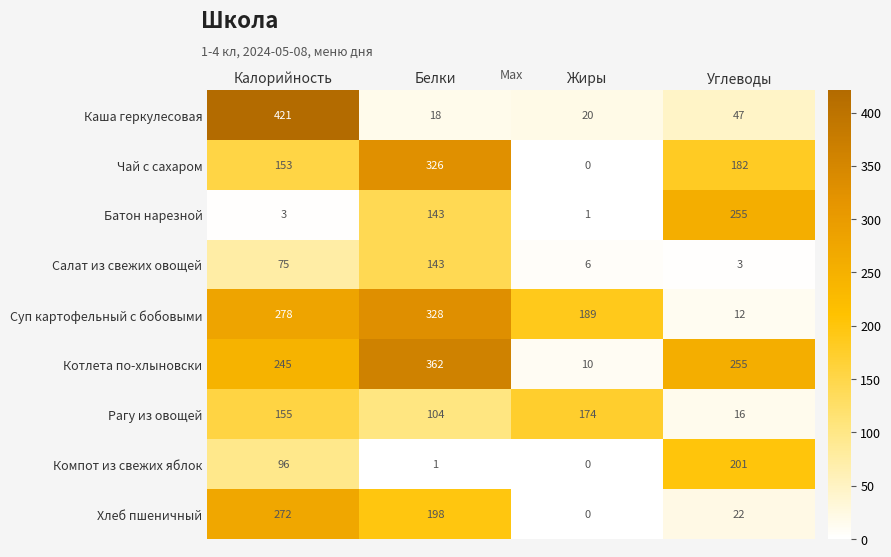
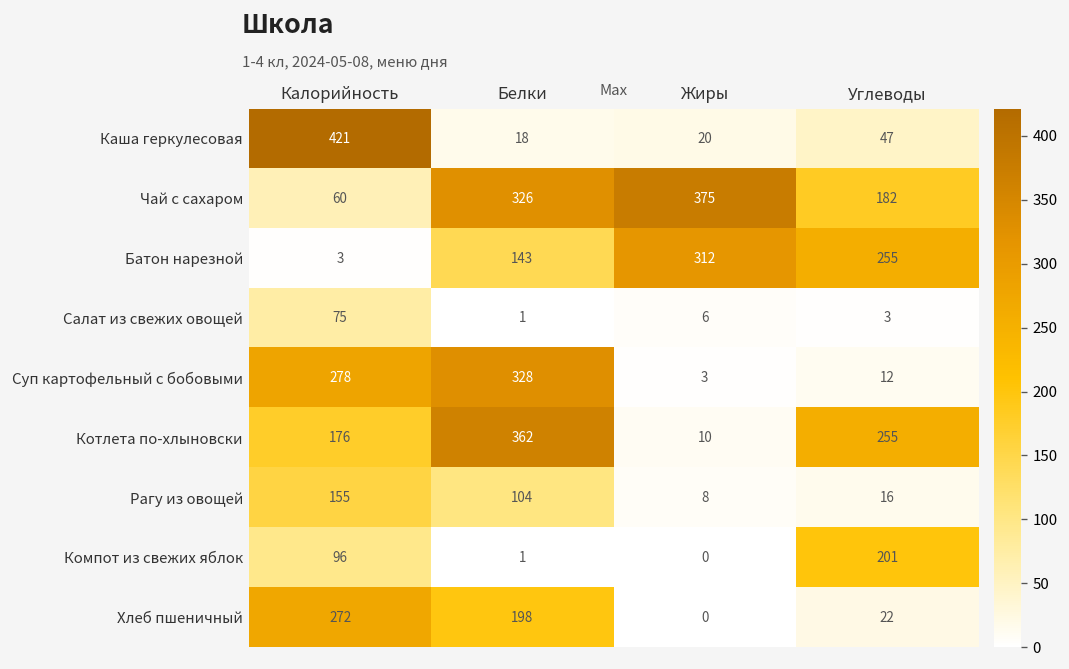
Чай с сахаром, Калорийность: 153 -> 60
Чай с сахаром, Жиры: 0 -> 375
Батон нарезной, Жиры: 1 -> 312
Салат из свежих овощей, Белки: 143 -> 1
Суп картофельный с бобовыми, Жиры: 189 -> 3
Котлета по-хлыновски, Калорийность: 245 -> 176
Рагу из овощей, Жиры: 174 -> 8
